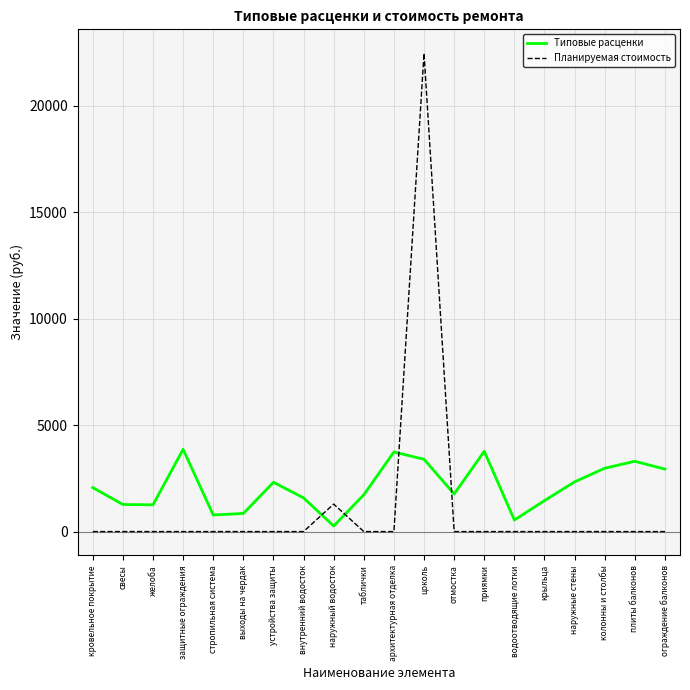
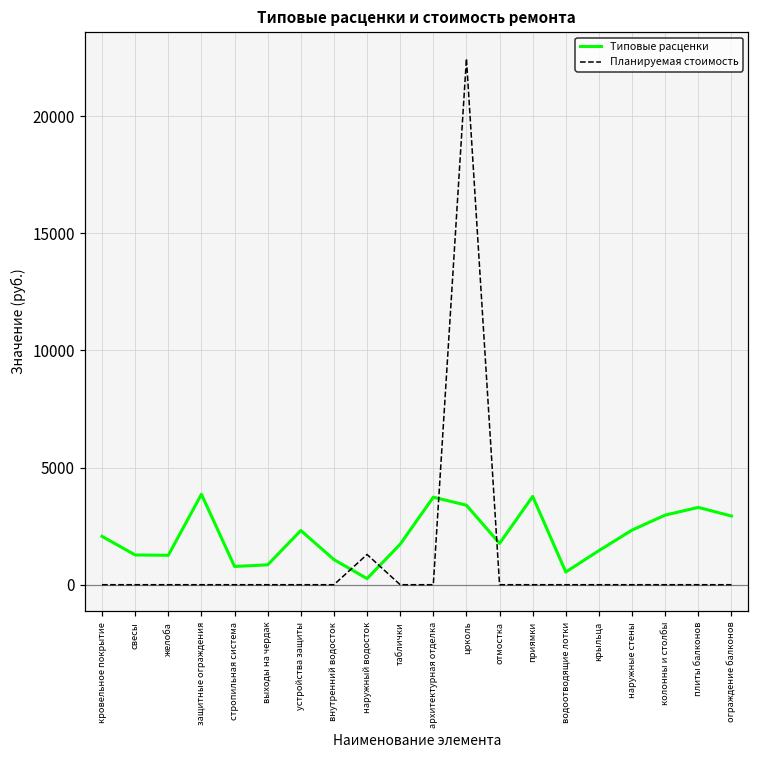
Типовые расценки, внутренний водосток: 1600 -> 1100
